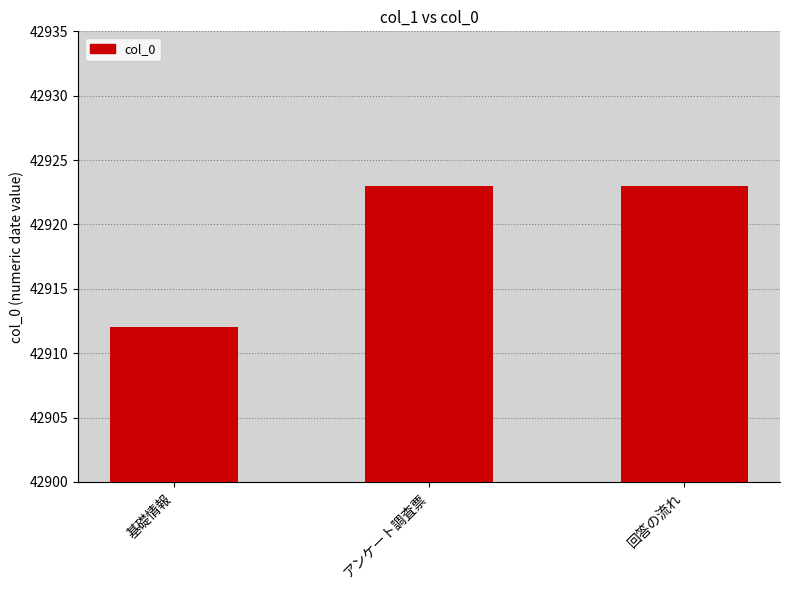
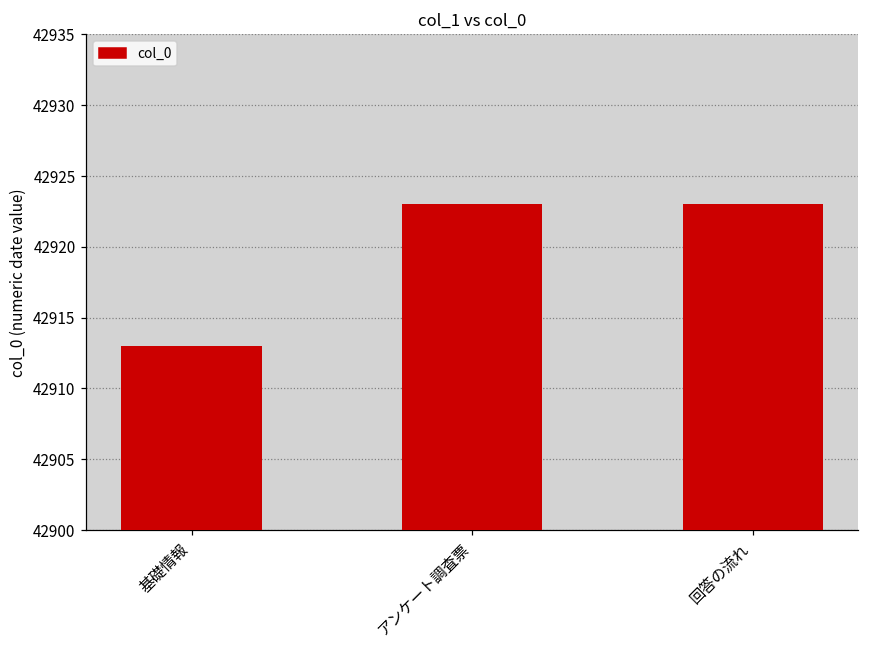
基礎情報: 42912 -> 42913
